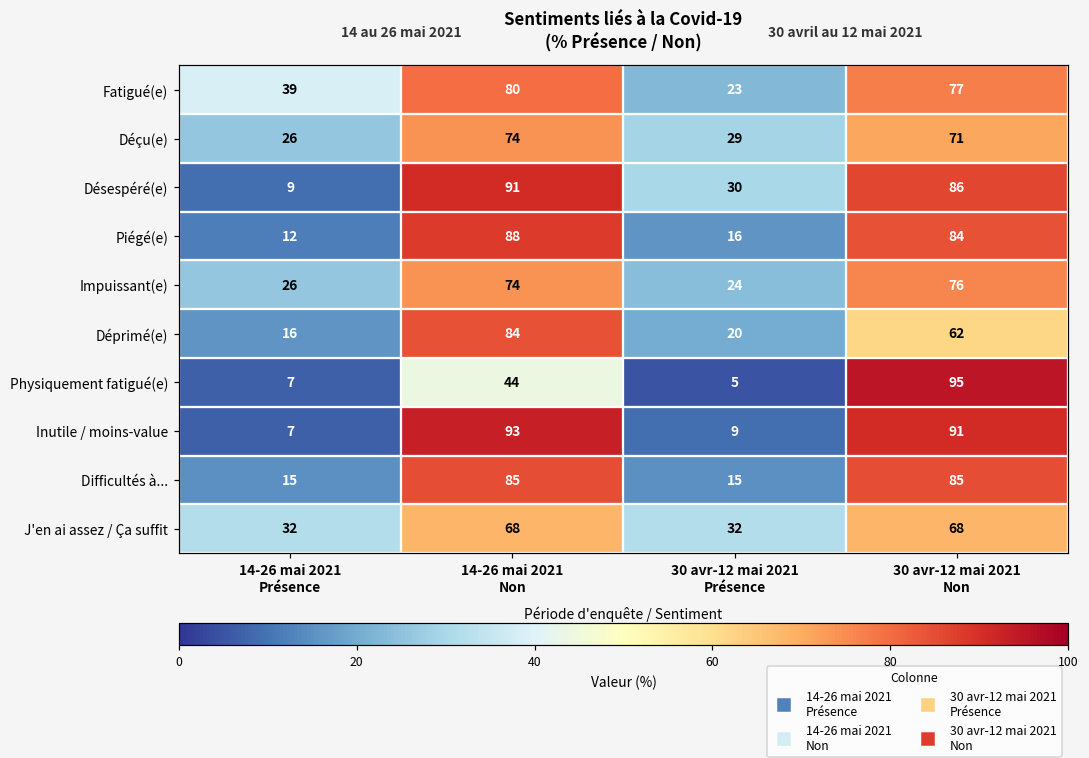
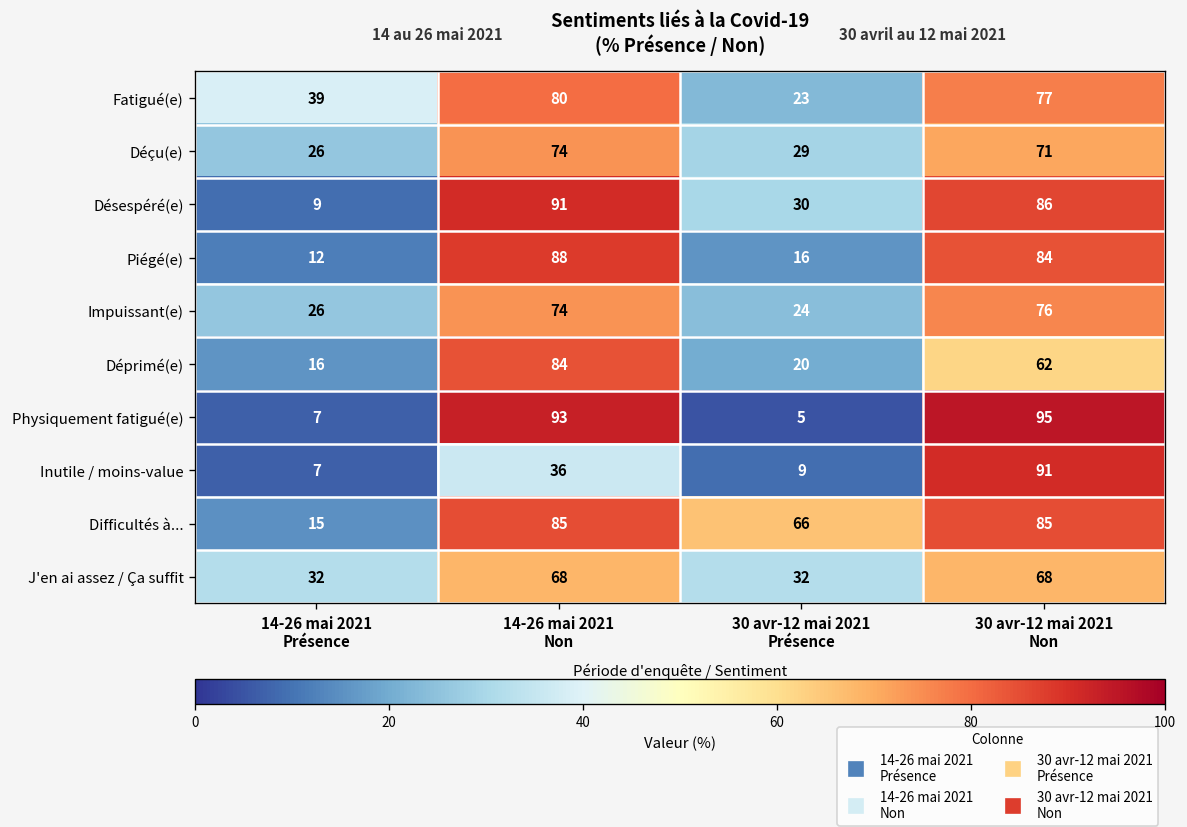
Physiquement fatigué(e), 14-26 mai 2021 Non: 44 -> 93
Inutile / moins-value, 14-26 mai 2021 Non: 93 -> 36
Difficultés à..., 30 avr-12 mai 2021 Présence: 15 -> 66
